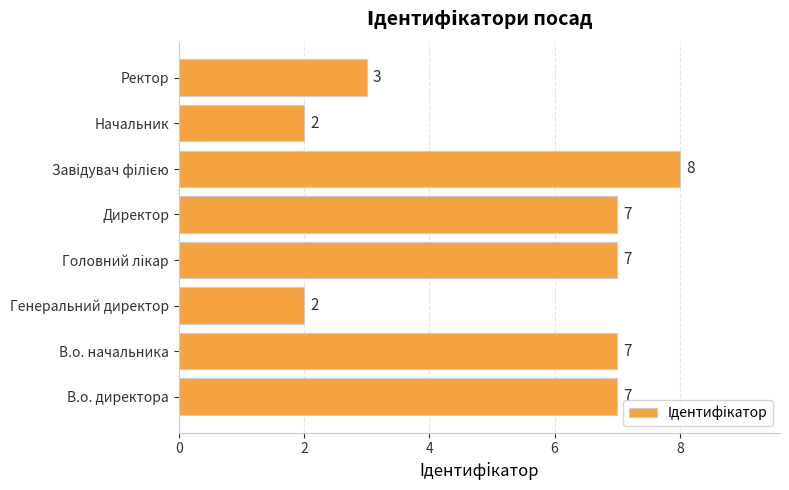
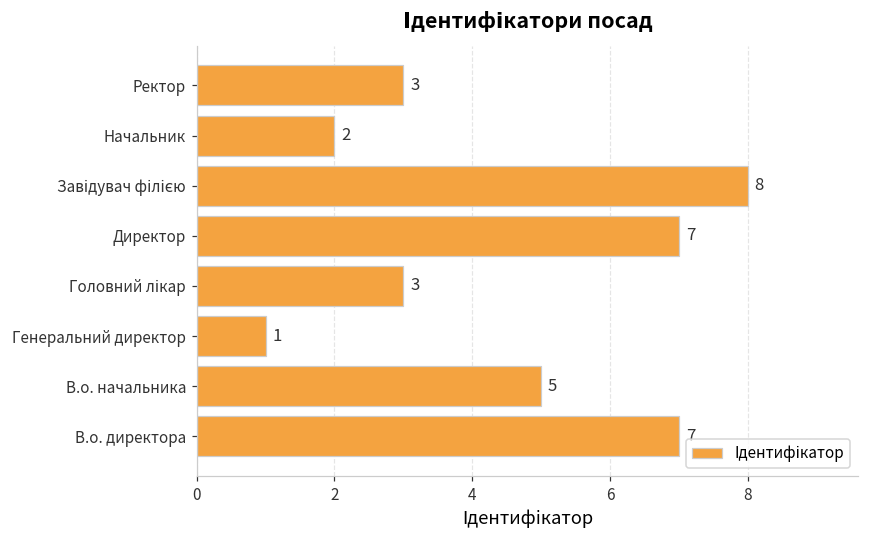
Головний лікар: 7 -> 3
Генеральний директор: 2 -> 1
В.о. начальника: 7 -> 5
